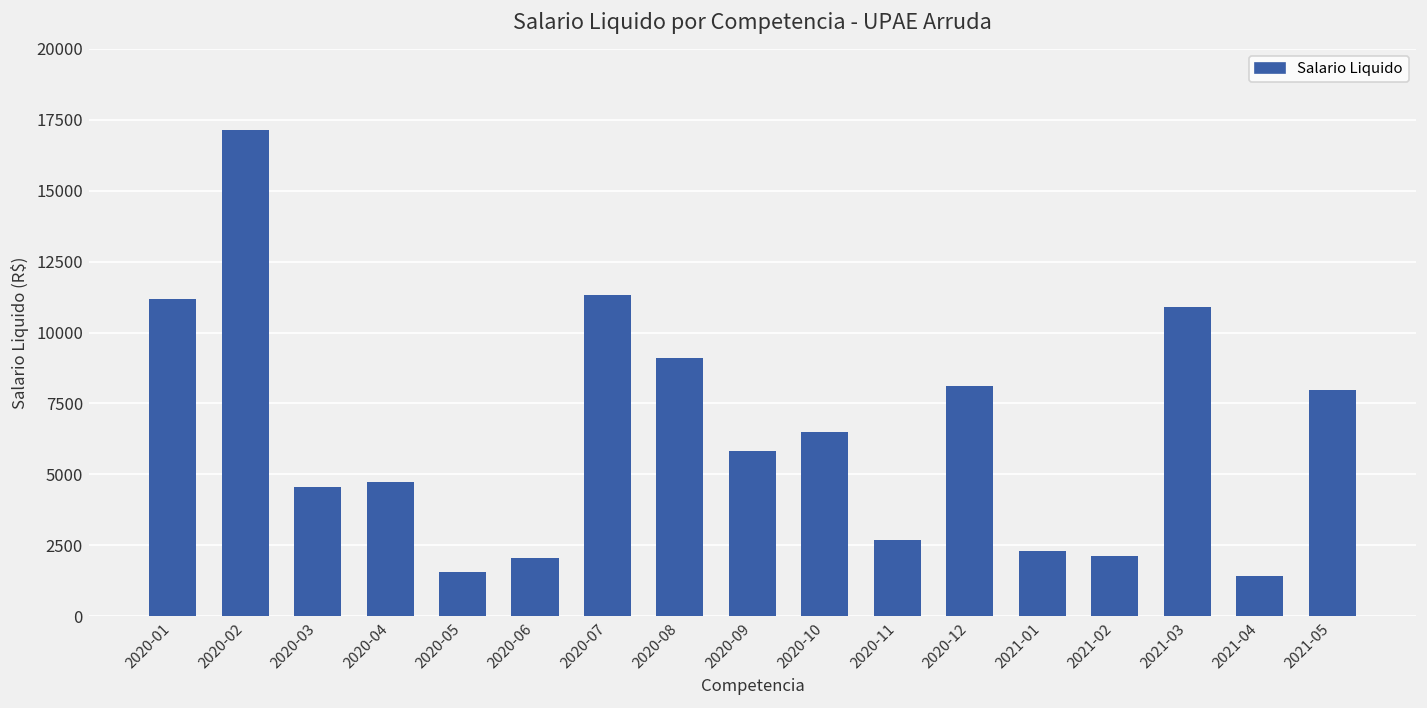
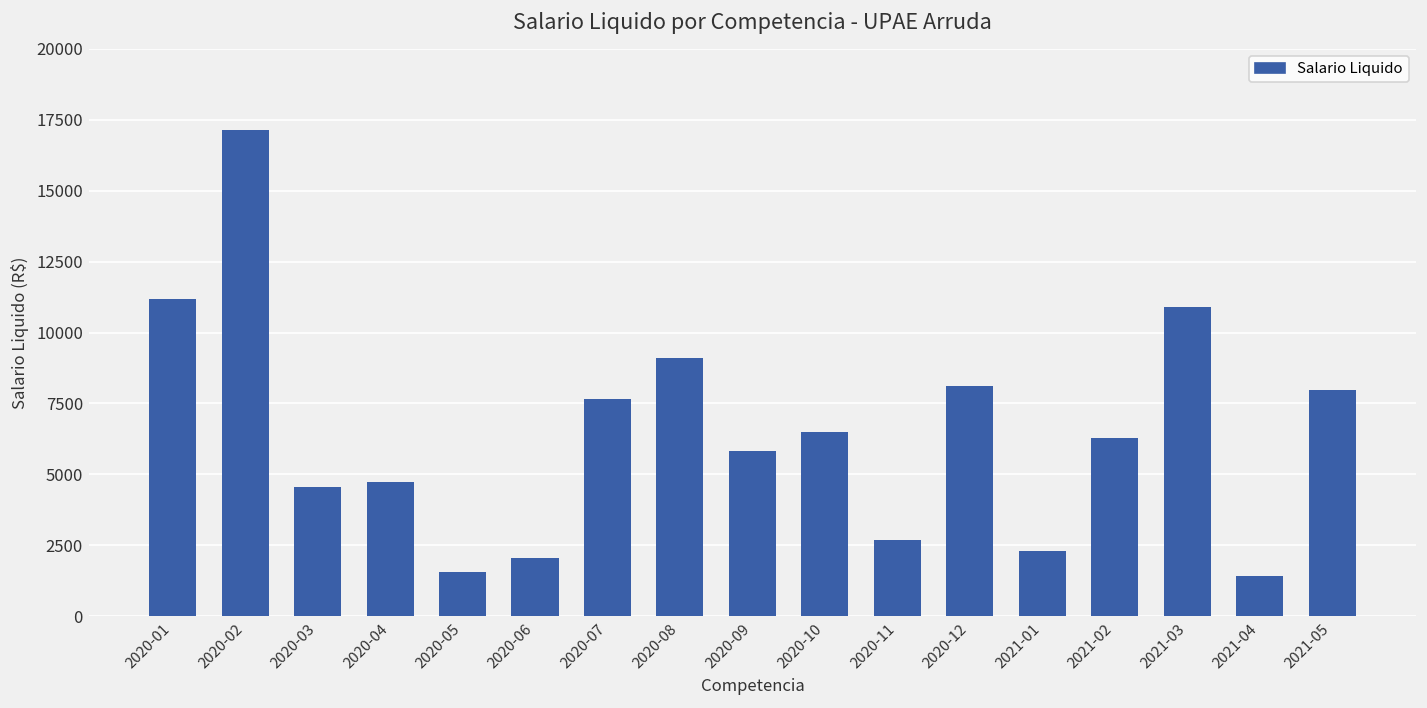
2020-07: 11300 -> 7700
2021-02: 2100 -> 6300
